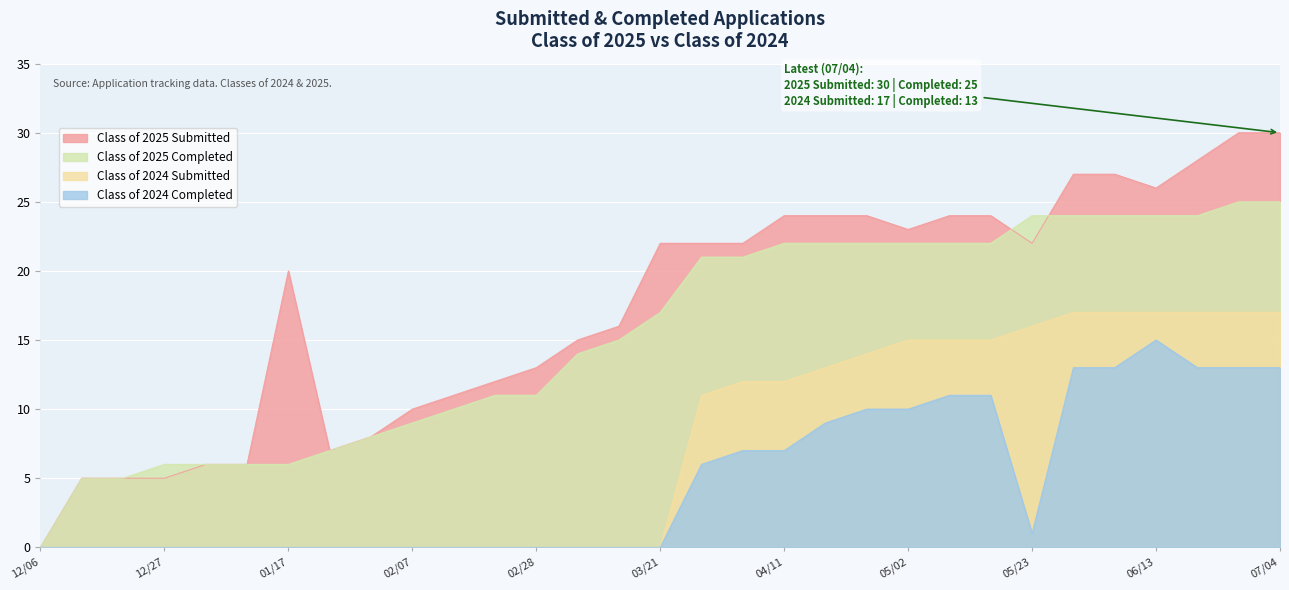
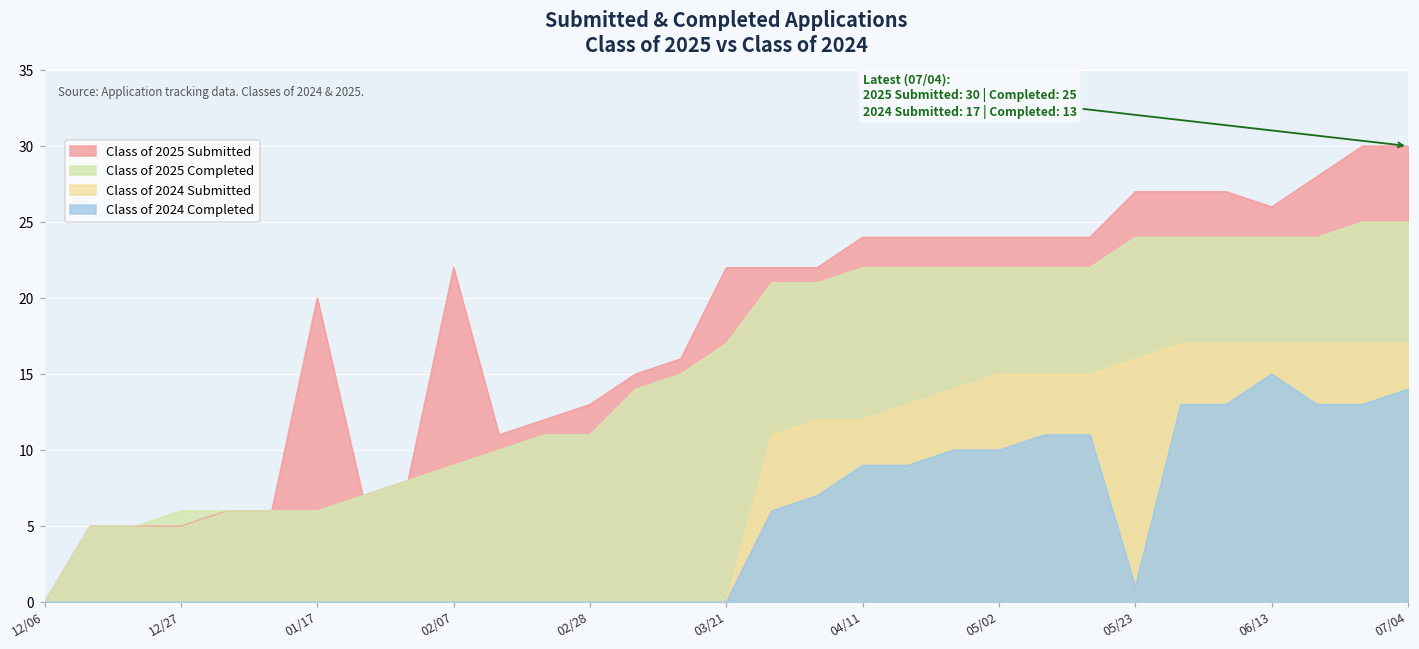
Class of 2025 Submitted, 02/07: 10 -> 22
Class of 2024 Completed, 04/11: 7 -> 9
Class of 2025 Submitted, 05/02: 23 -> 24
Class of 2025 Submitted, 05/23: 22 -> 27
Class of 2024 Completed, 07/04: 13 -> 14
